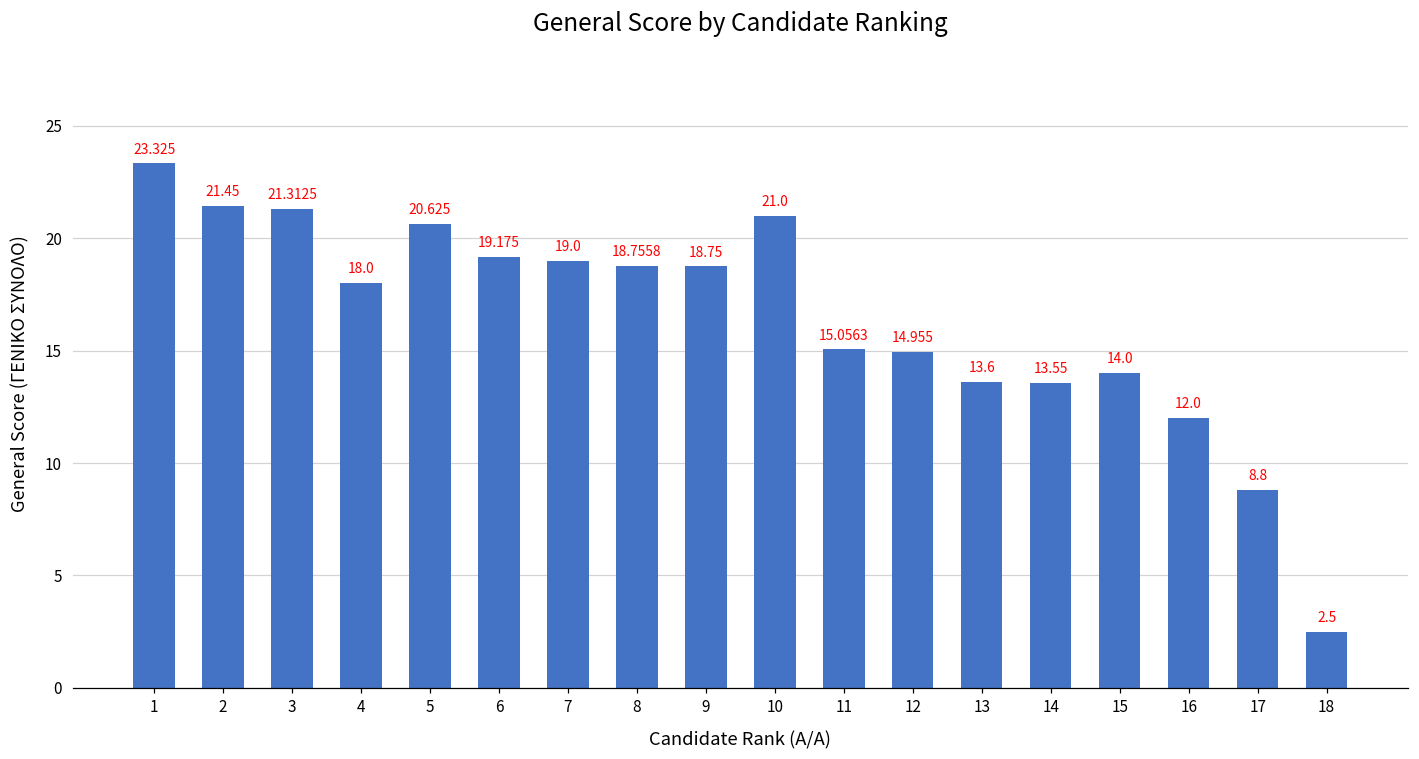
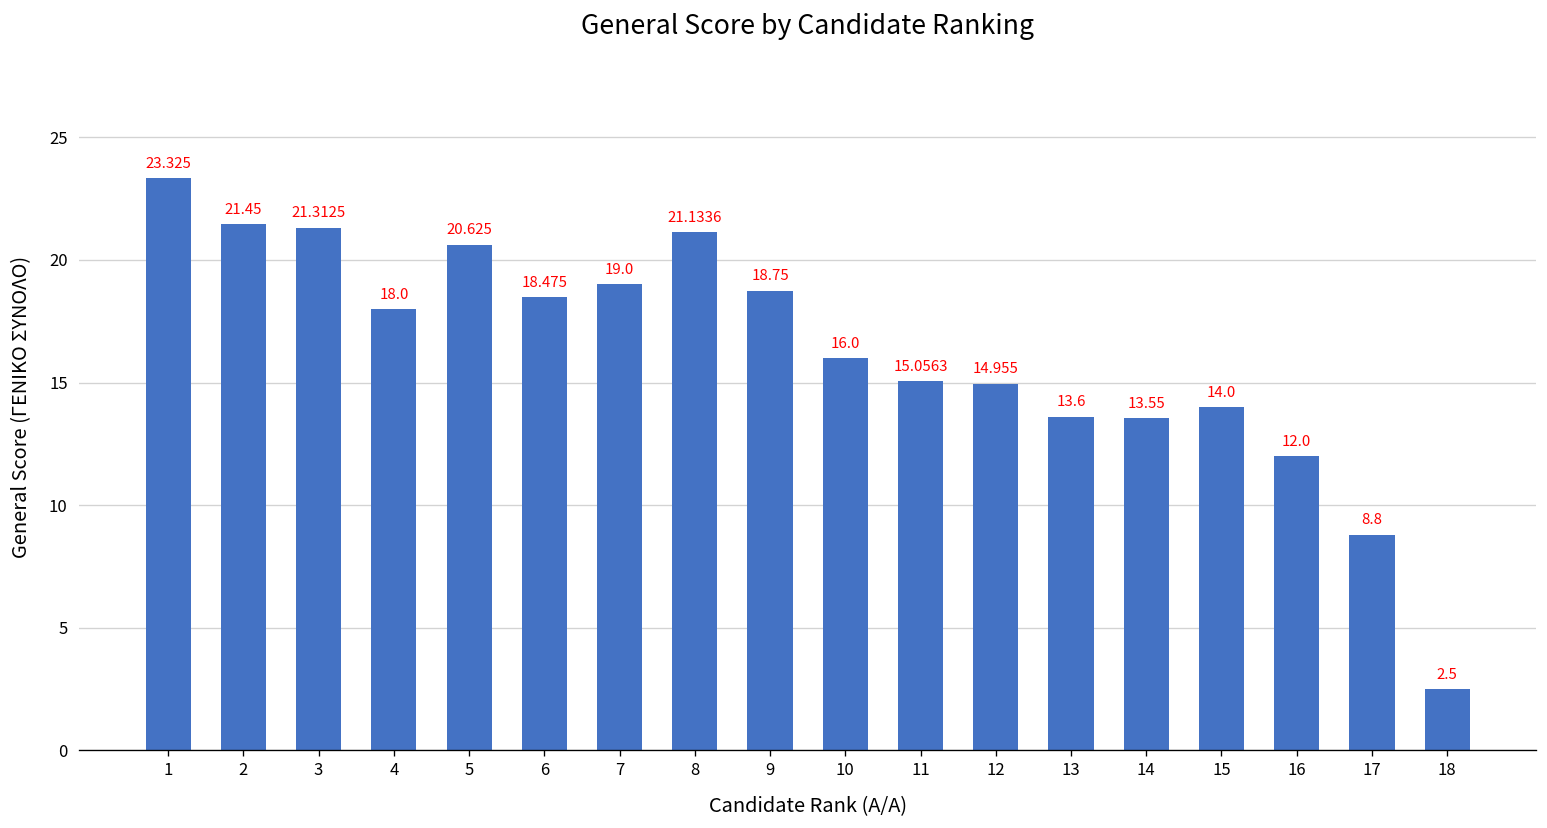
6: 19.175 -> 18.475
8: 18.7558 -> 21.1336
10: 21.0 -> 16.0
